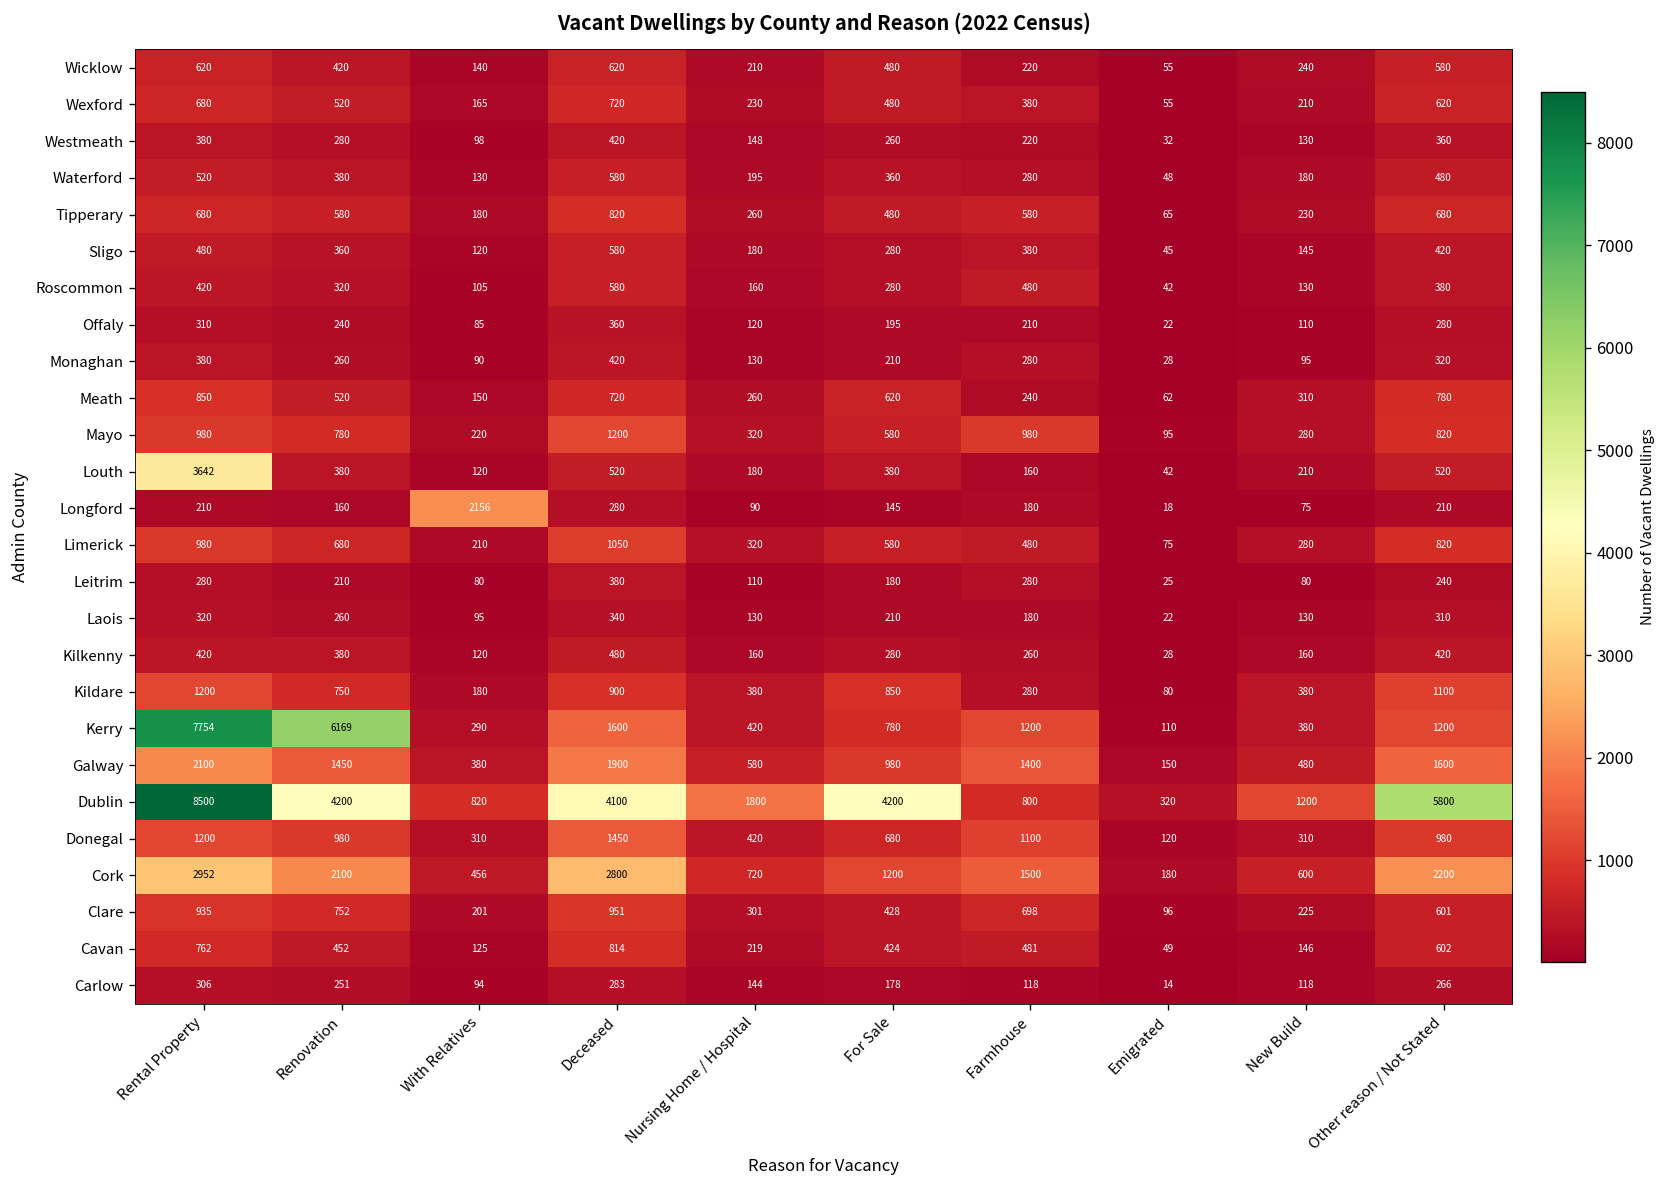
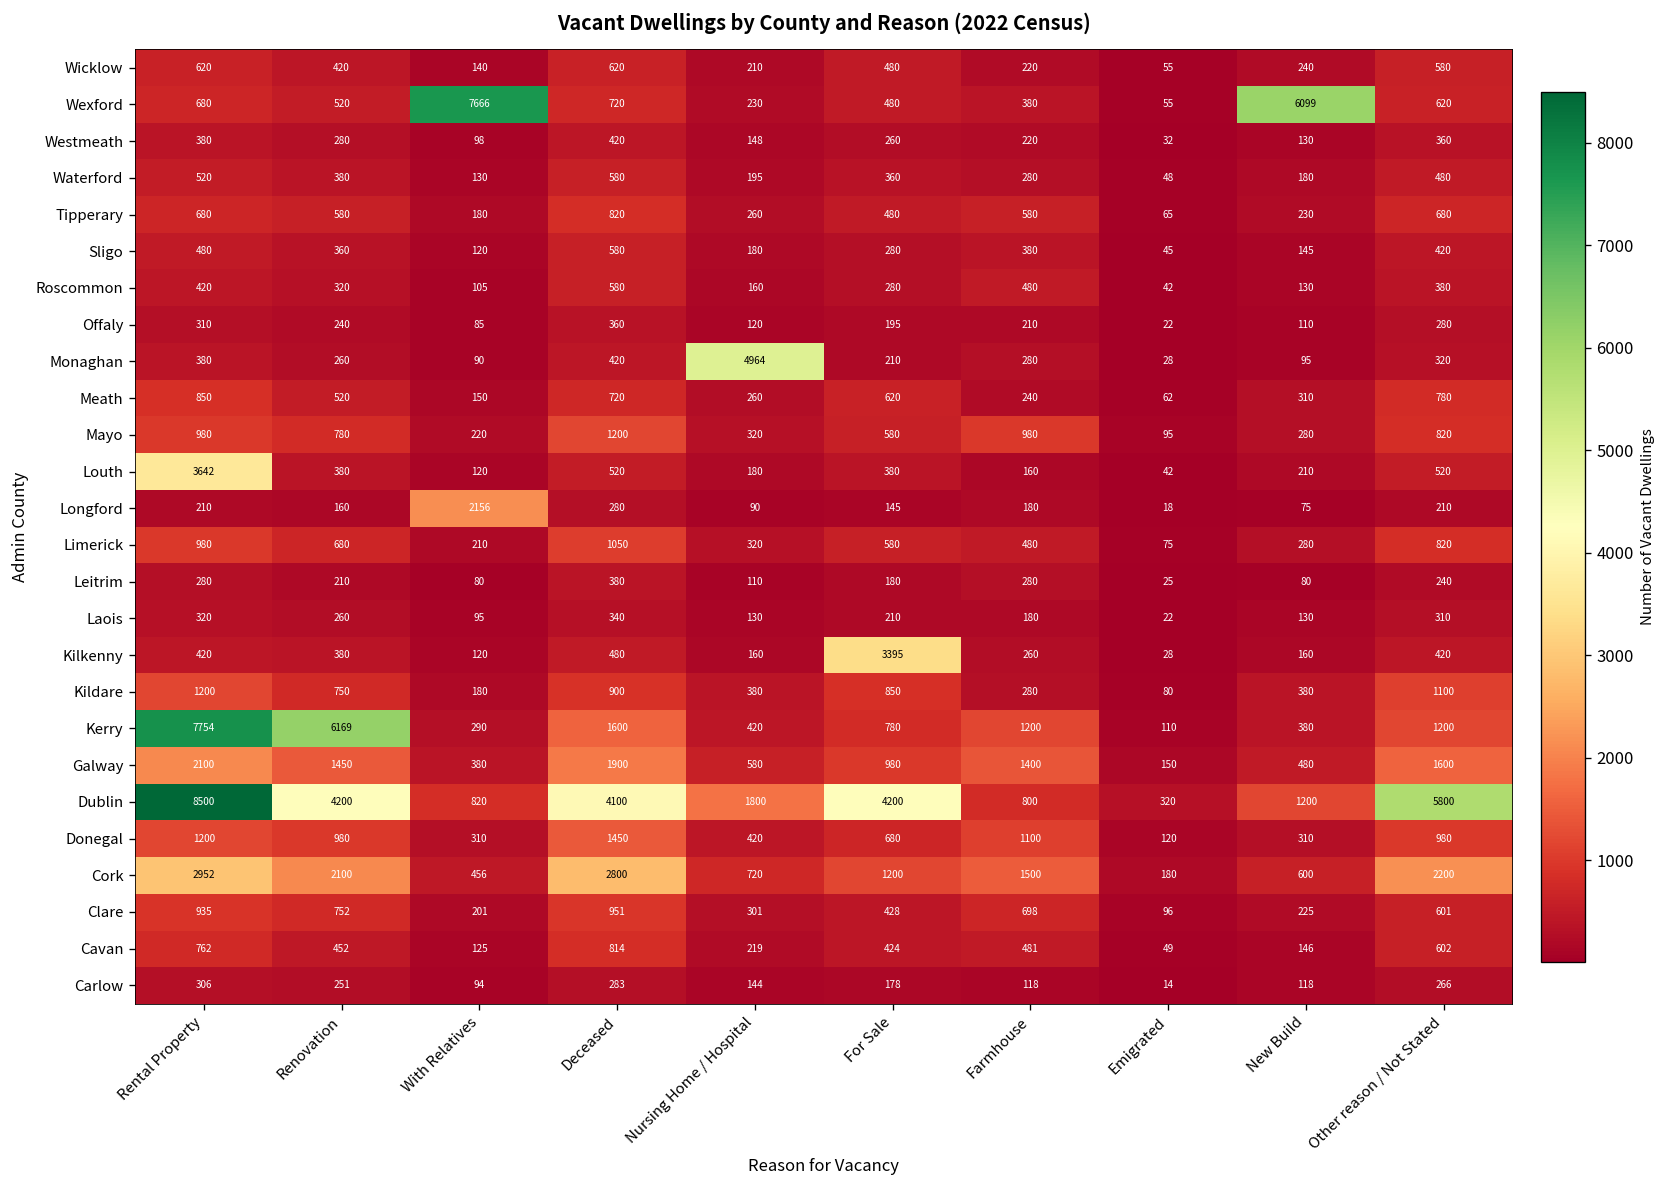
Wexford, With Relatives: 165 -> 7666
Wexford, New Build: 210 -> 6099
Monaghan, Nursing Home / Hospital: 130 -> 4964
Kilkenny, For Sale: 280 -> 3395
